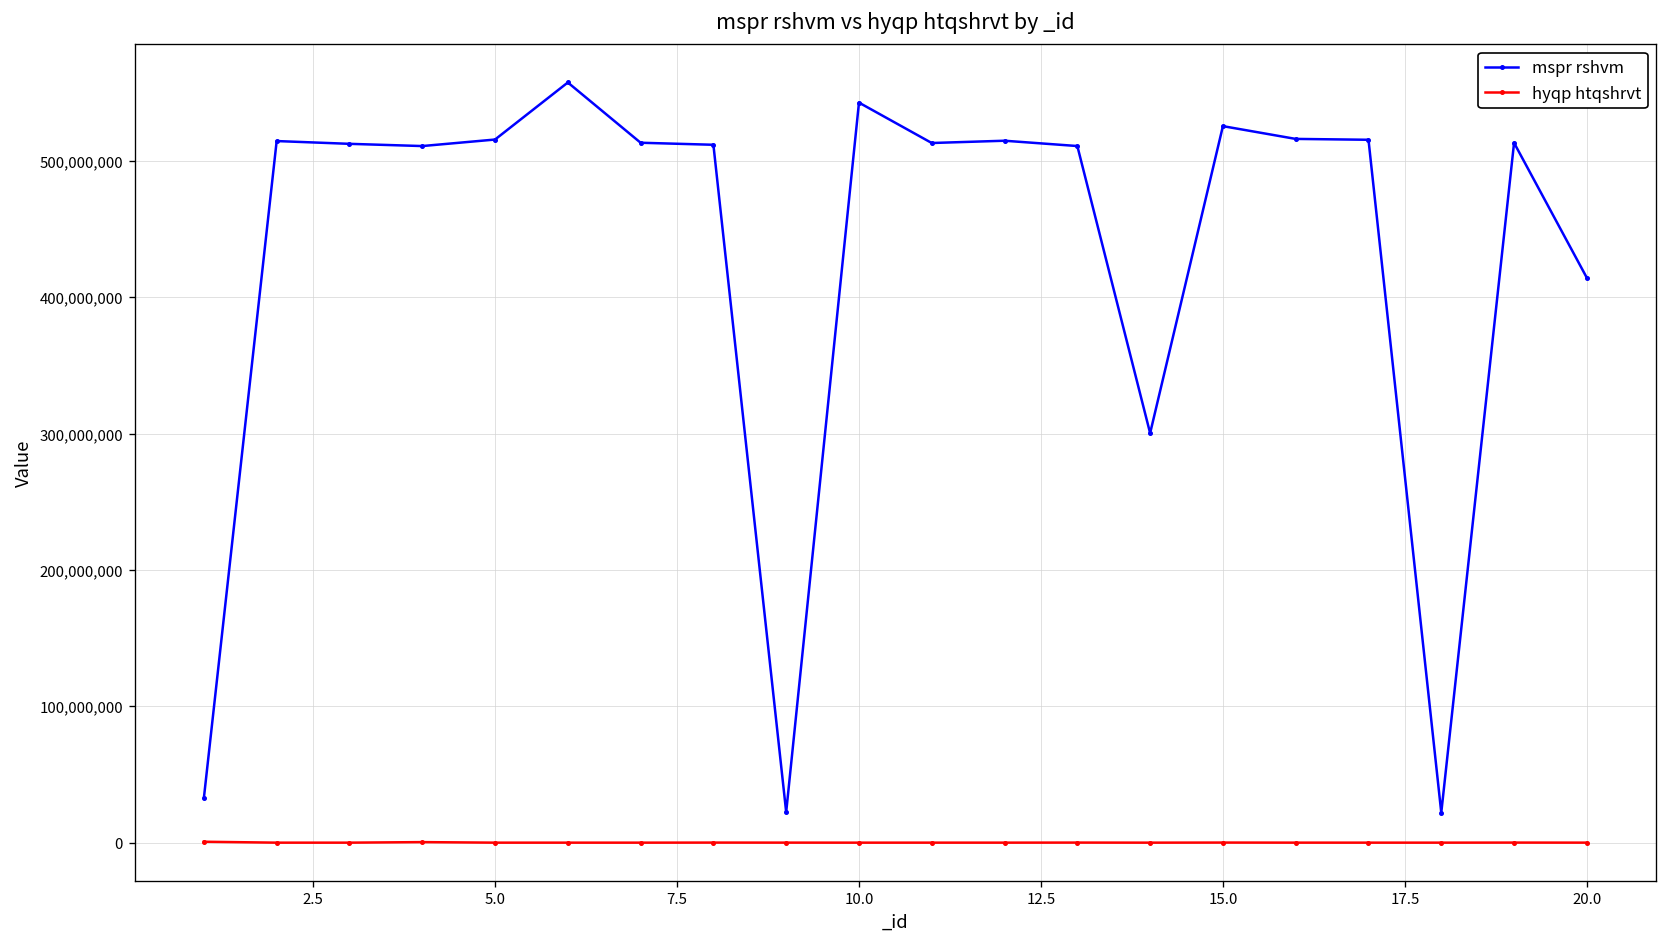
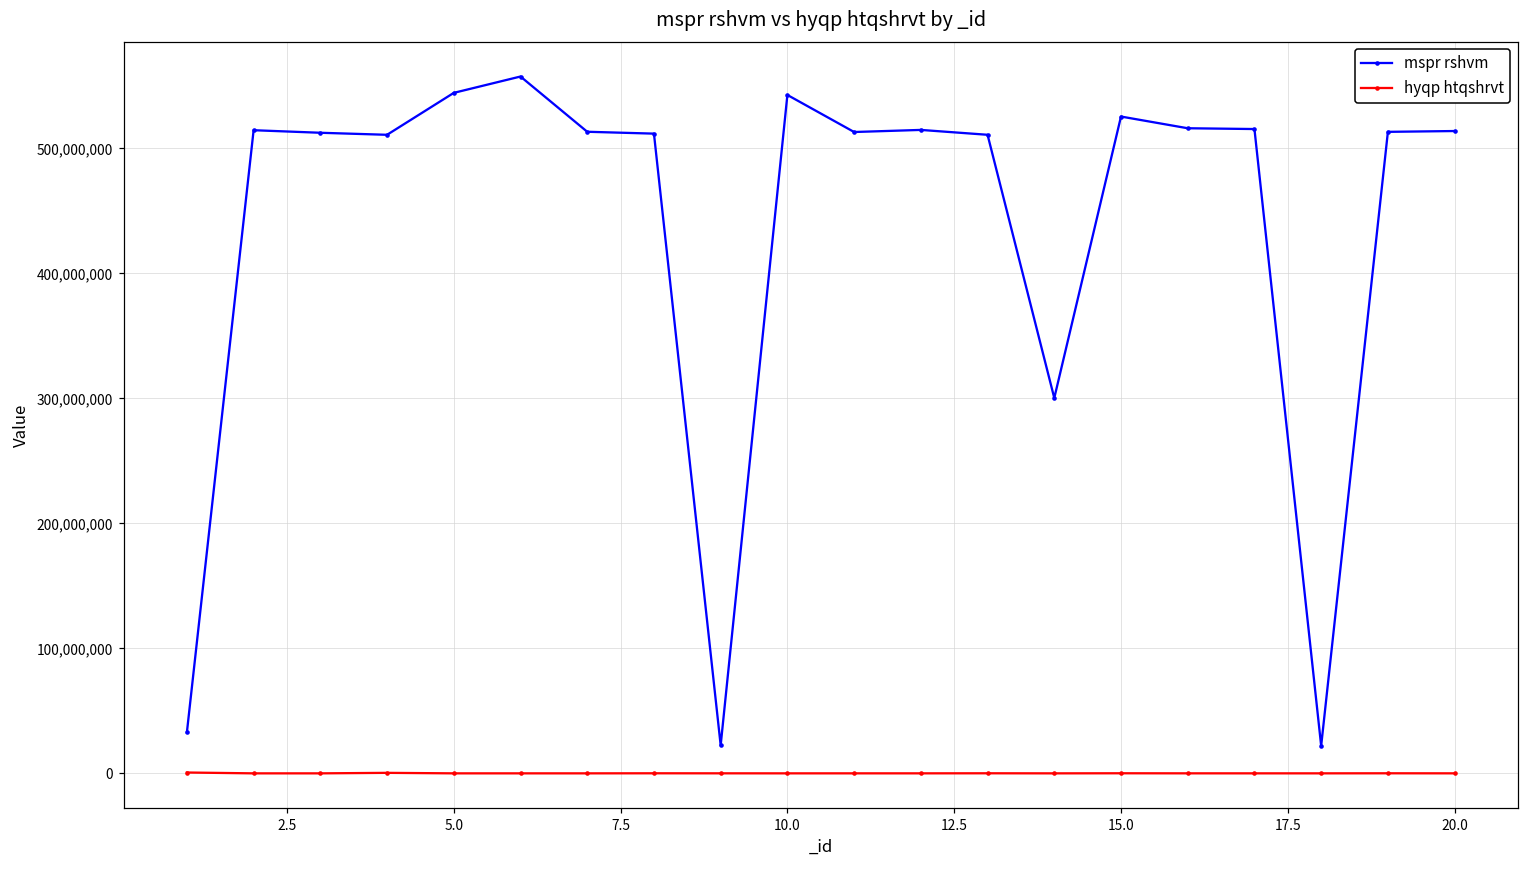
mspr rshvm, 5.0: 516,000,000 -> 544,000,000
mspr rshvm, 20.0: 414,000,000 -> 514,000,000
